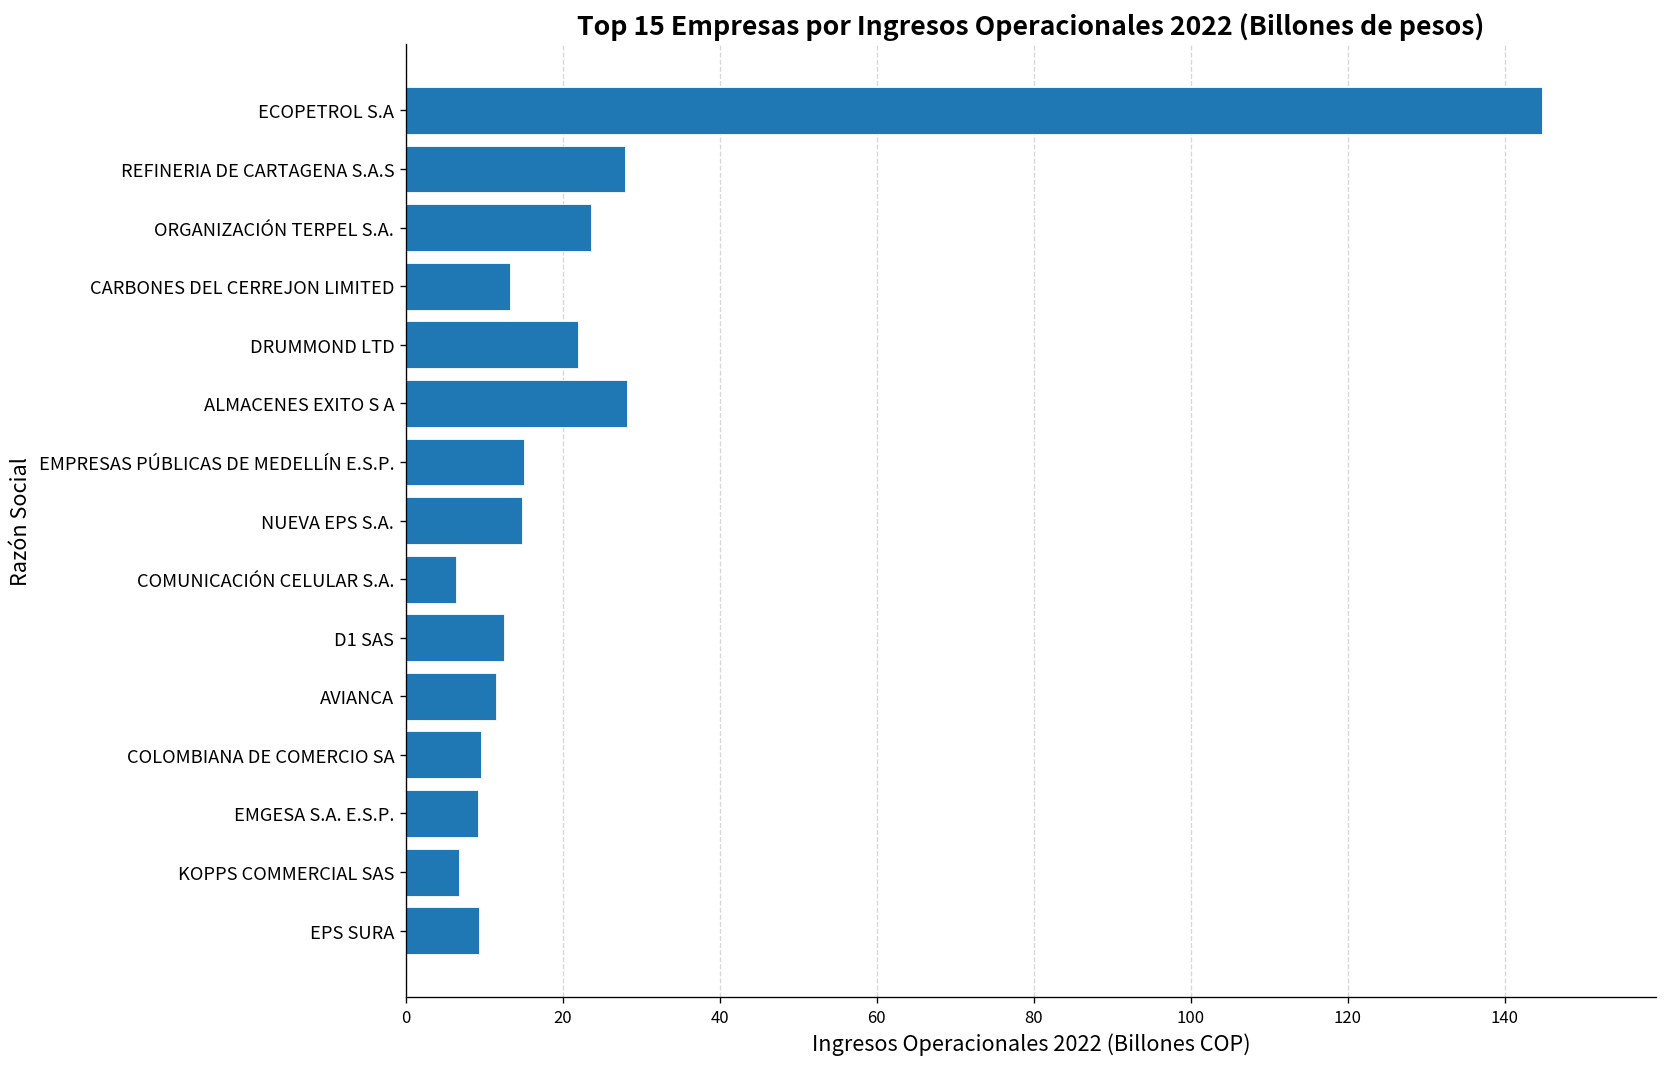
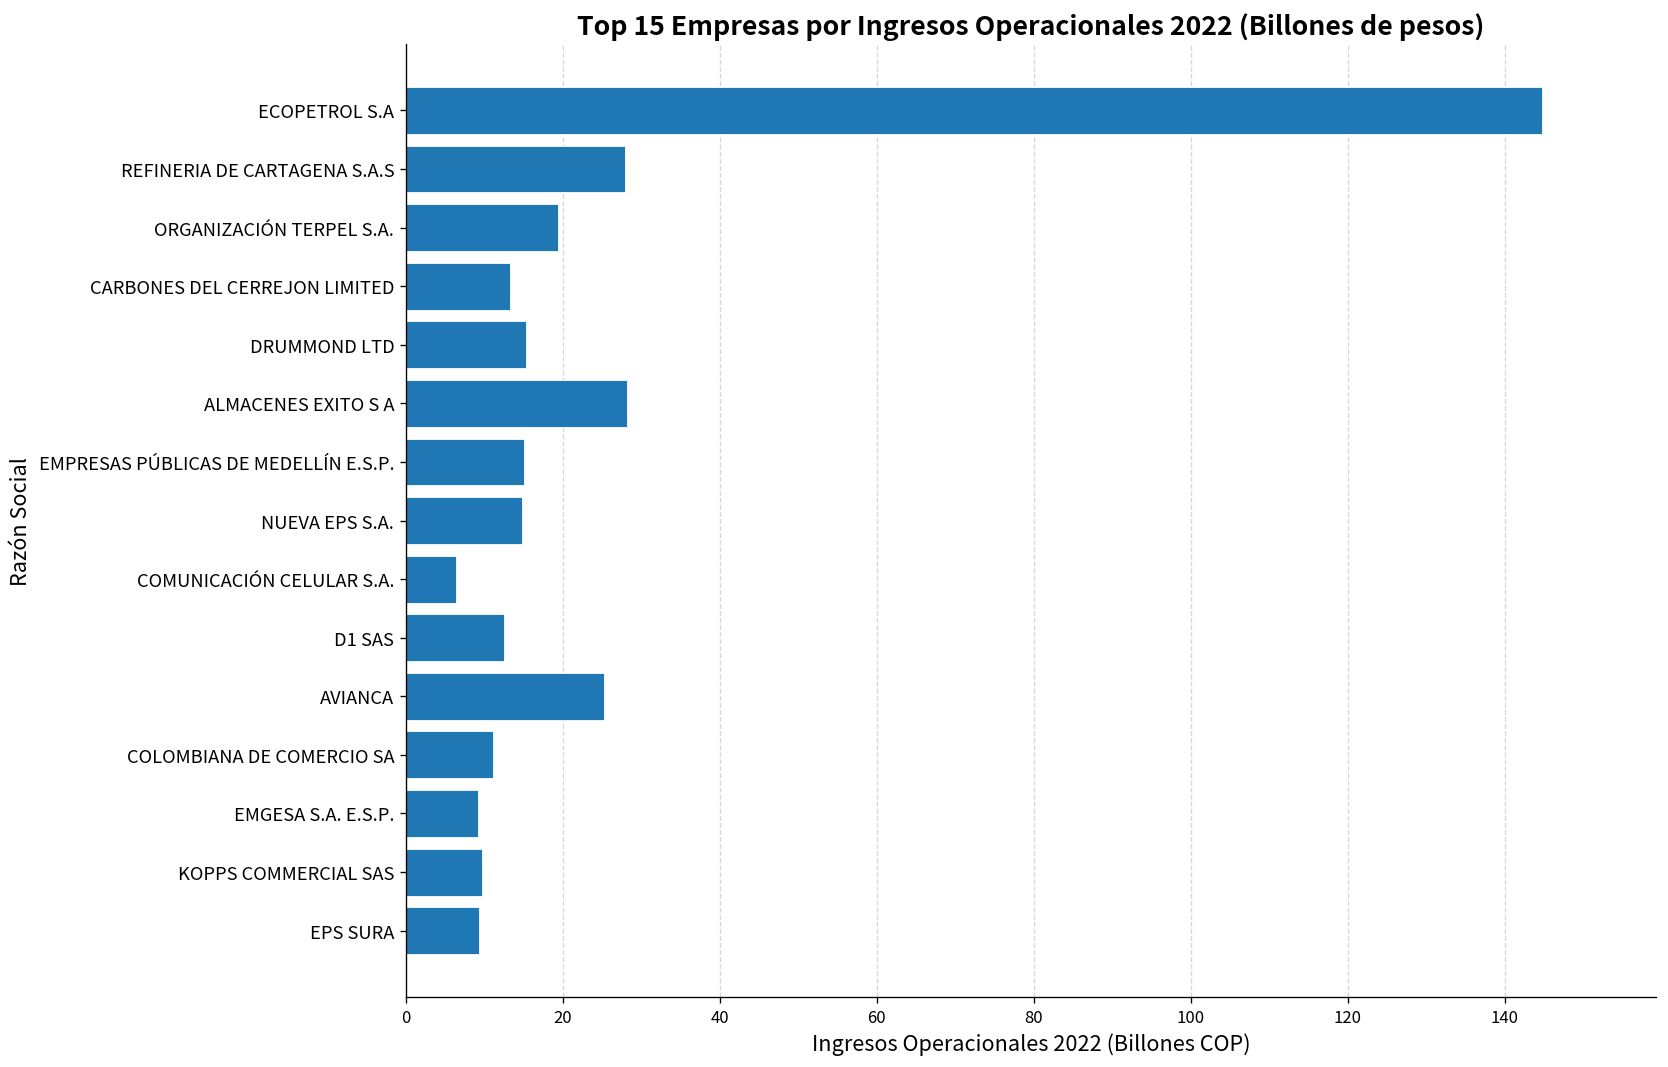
ORGANIZACIÓN TERPEL S.A.: 24 -> 19
DRUMMOND LTD: 22 -> 15
AVIANCA: 11 -> 25
COLOMBIANA DE COMERCIO SA: 10 -> 11
KOPPS COMMERCIAL SAS: 7 -> 10
